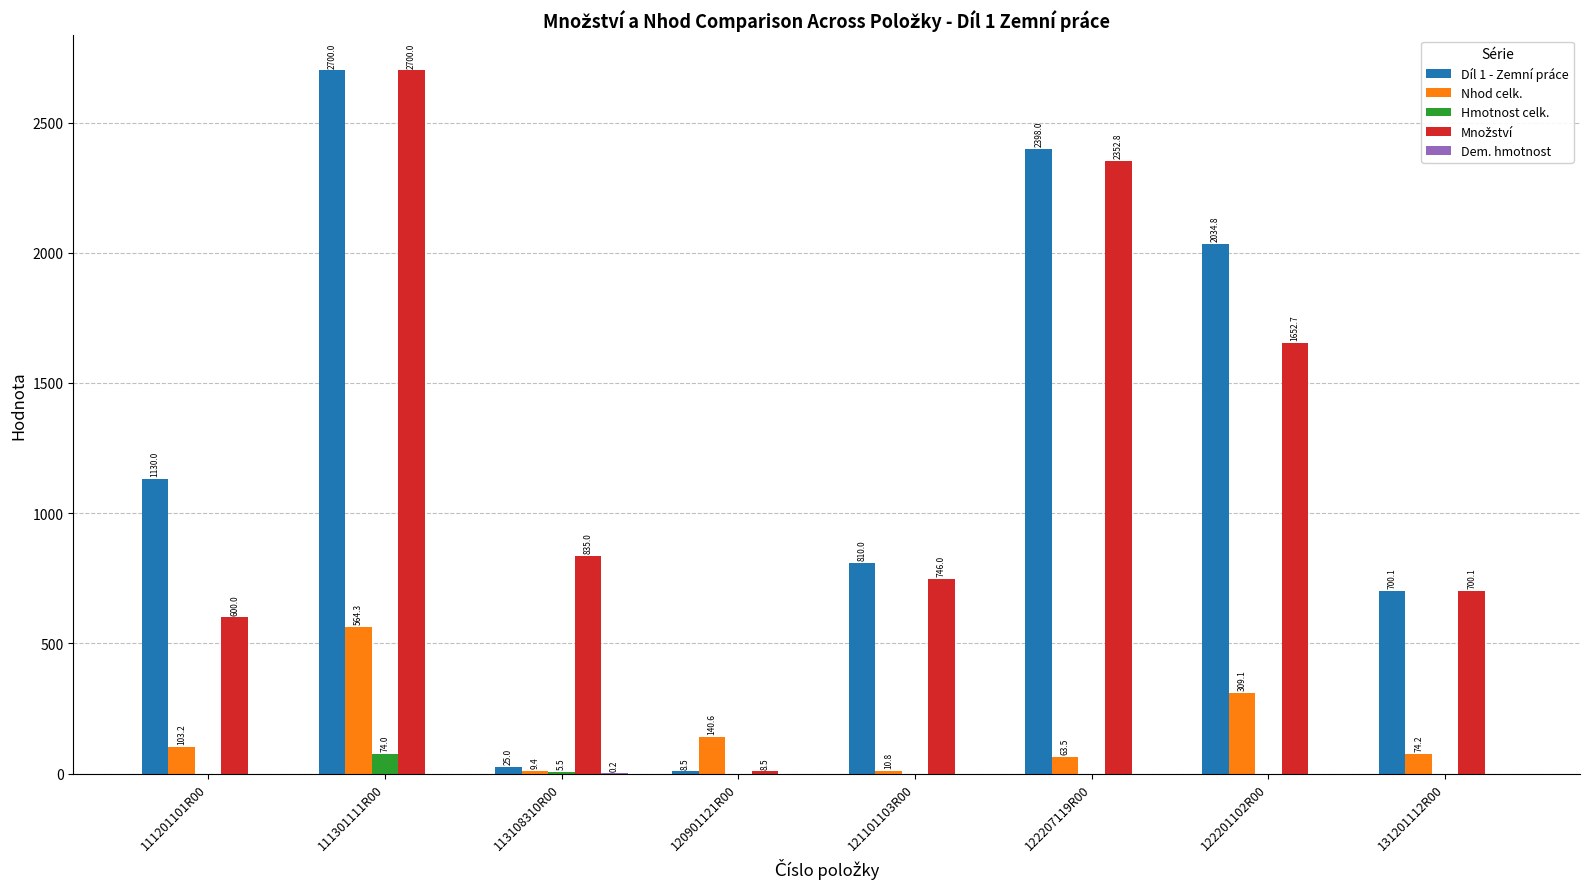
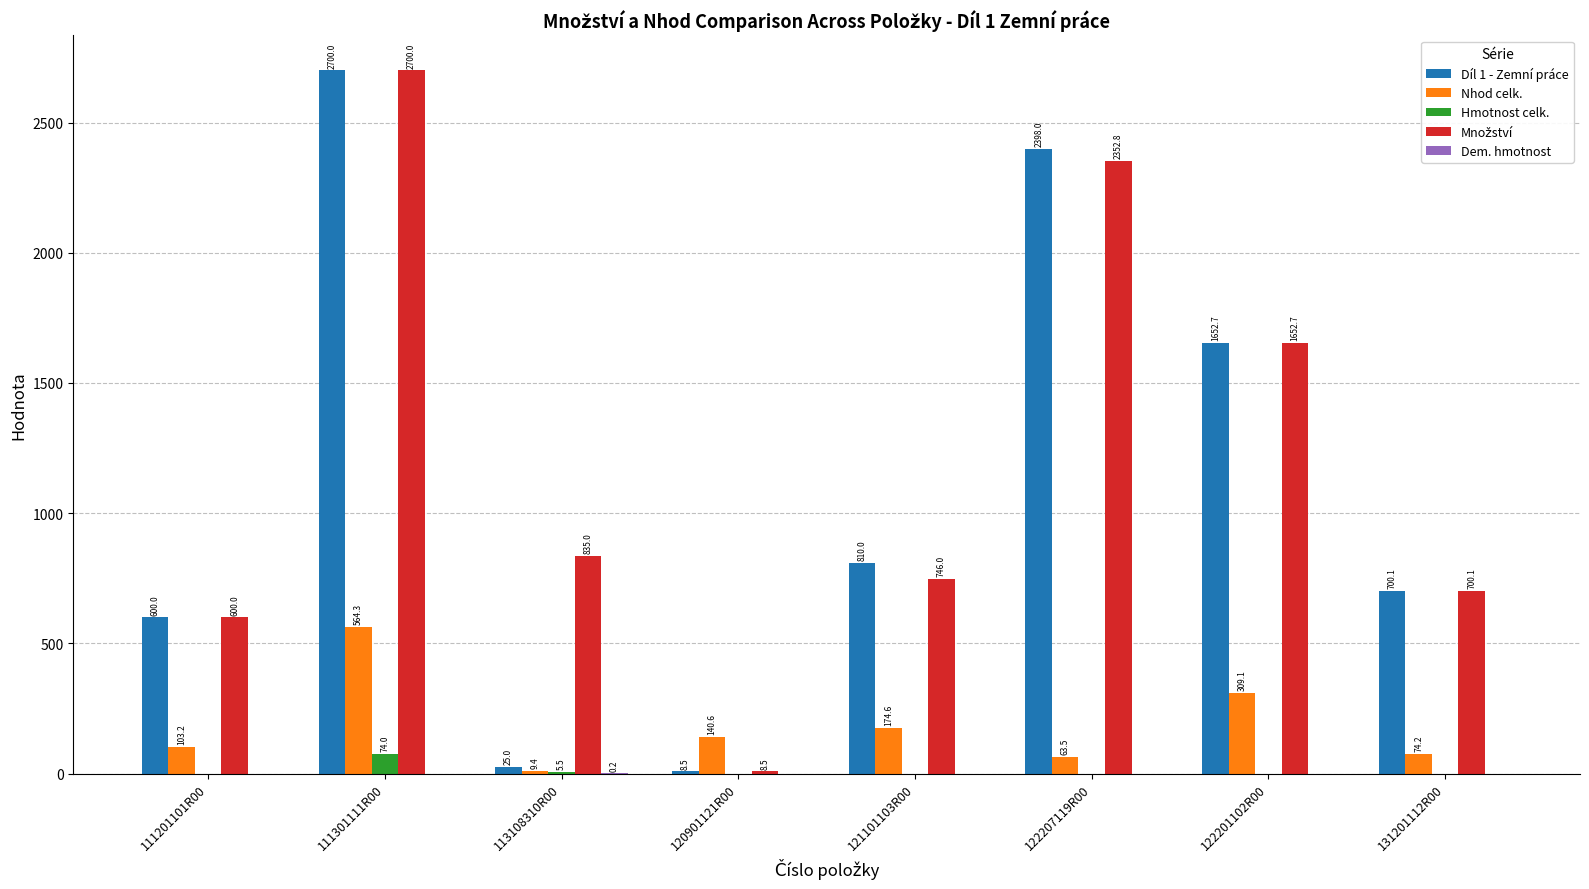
Díl 1 - Zemní práce, 111201101R00: 1130.0 -> 600.0
Nhod celk., 121101103R00: 10.8 -> 174.6
Díl 1 - Zemní práce, 122201102R00: 2034.8 -> 1652.7
